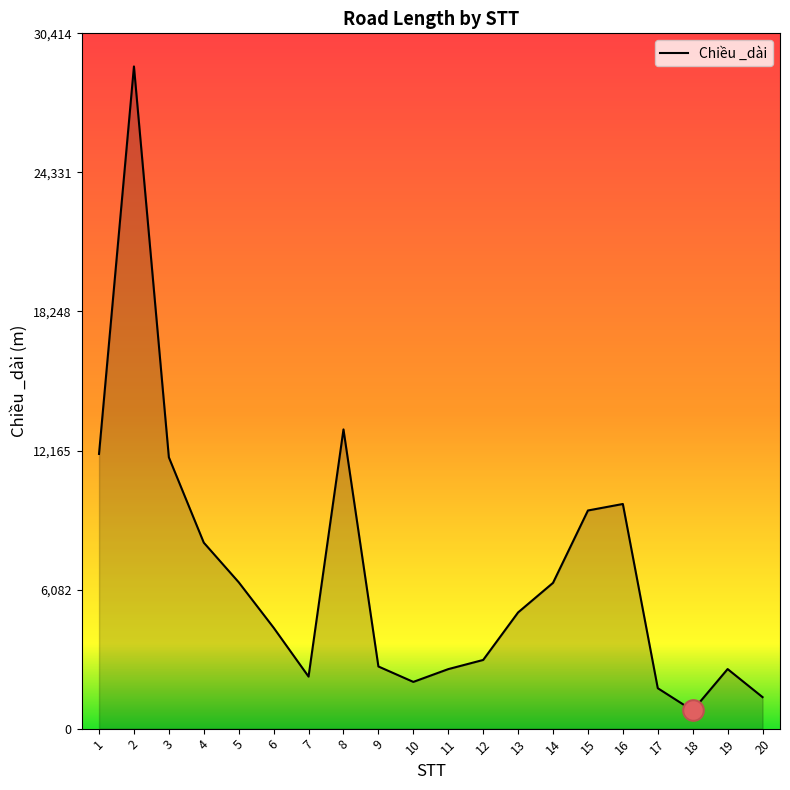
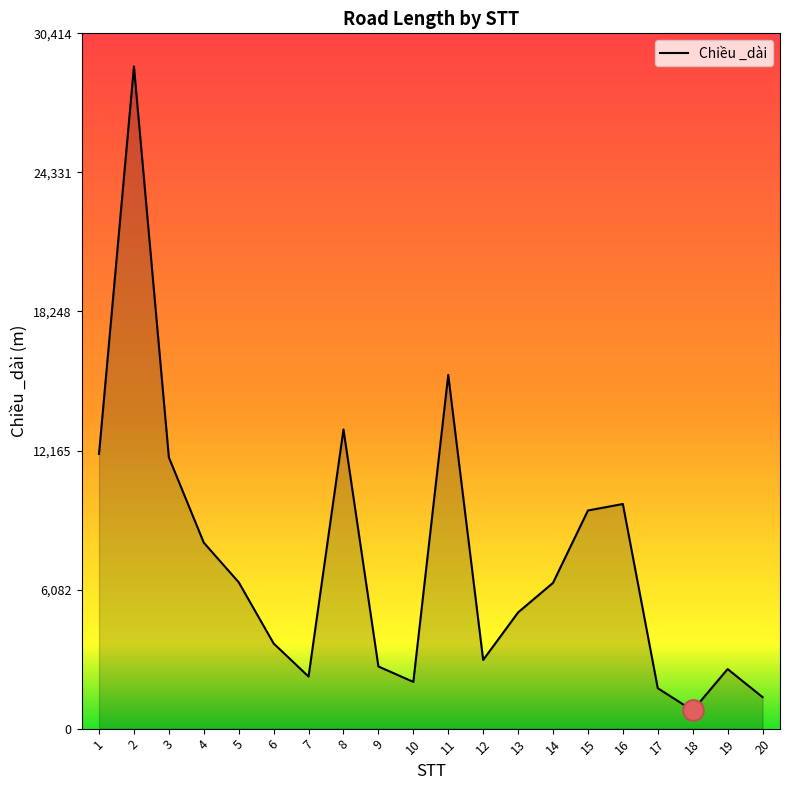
Chiều _dài, 6: 4,400 -> 3,700
Chiều _dài, 11: 2,600 -> 15,500
